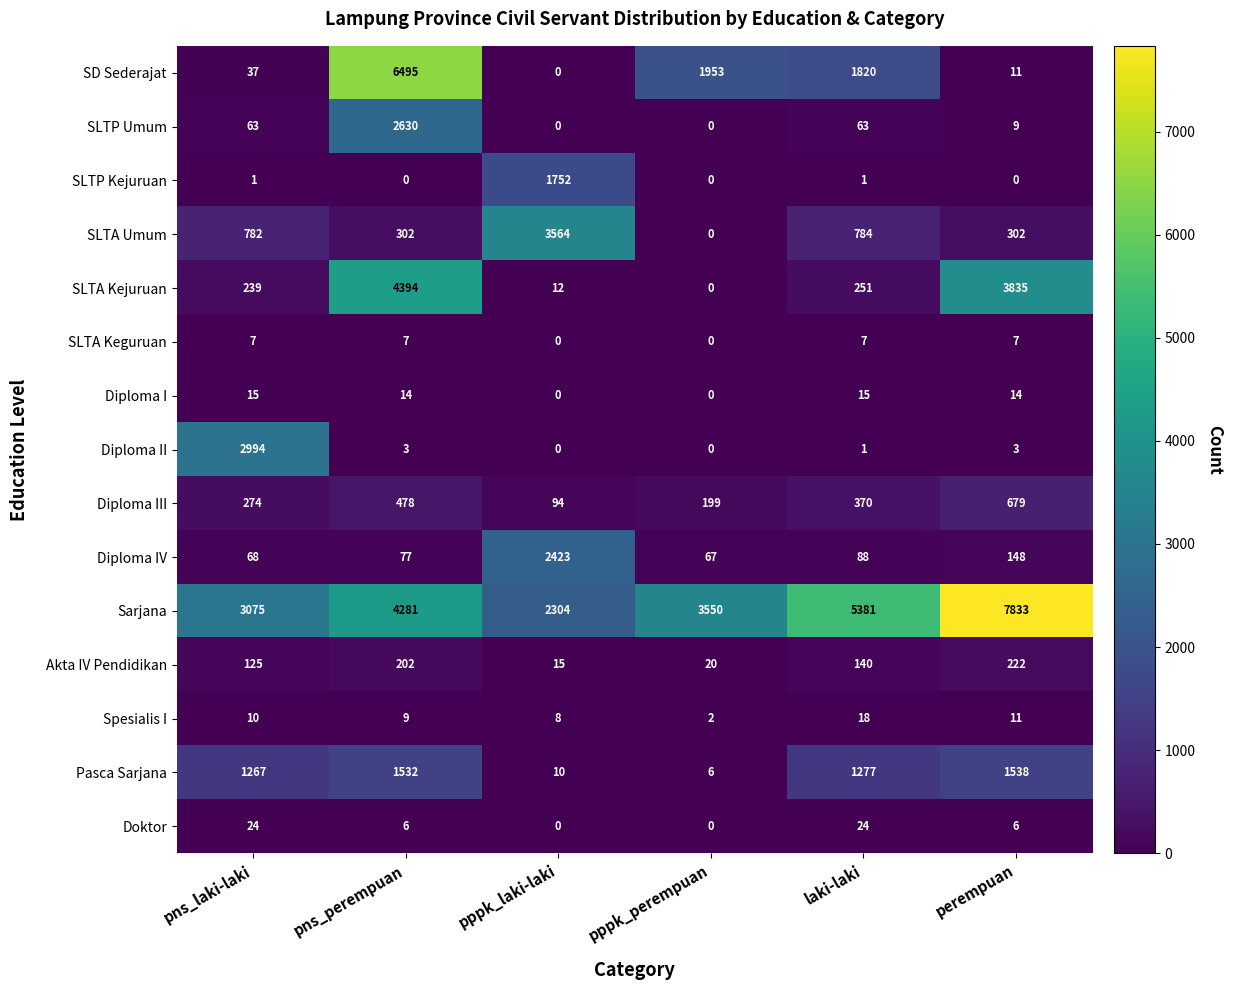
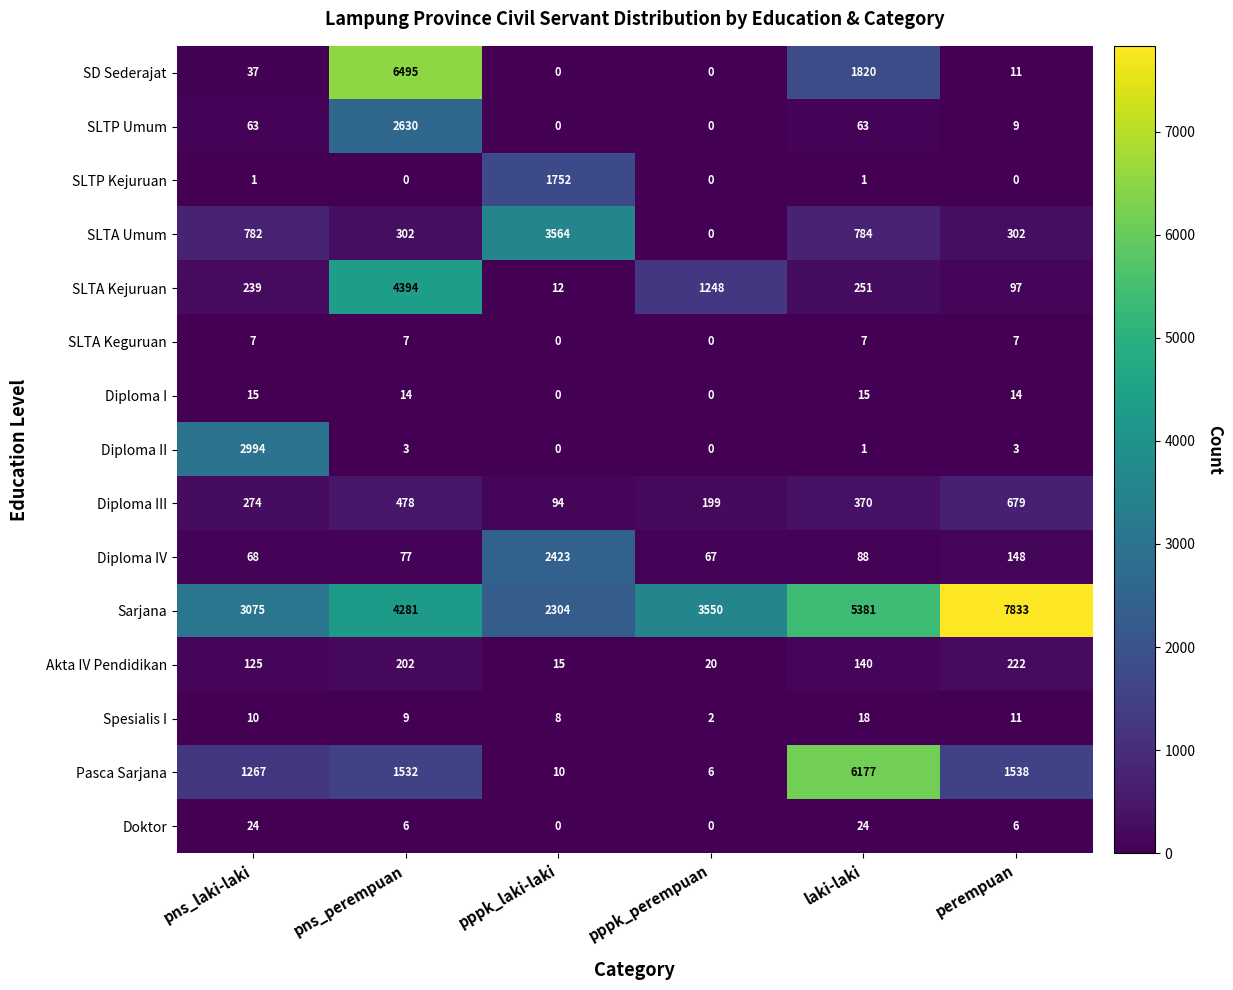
SD Sederajat, pppk_perempuan: 1953 -> 0
SLTA Kejuruan, pppk_perempuan: 0 -> 1248
SLTA Kejuruan, perempuan: 3835 -> 97
Pasca Sarjana, laki-laki: 1277 -> 6177
